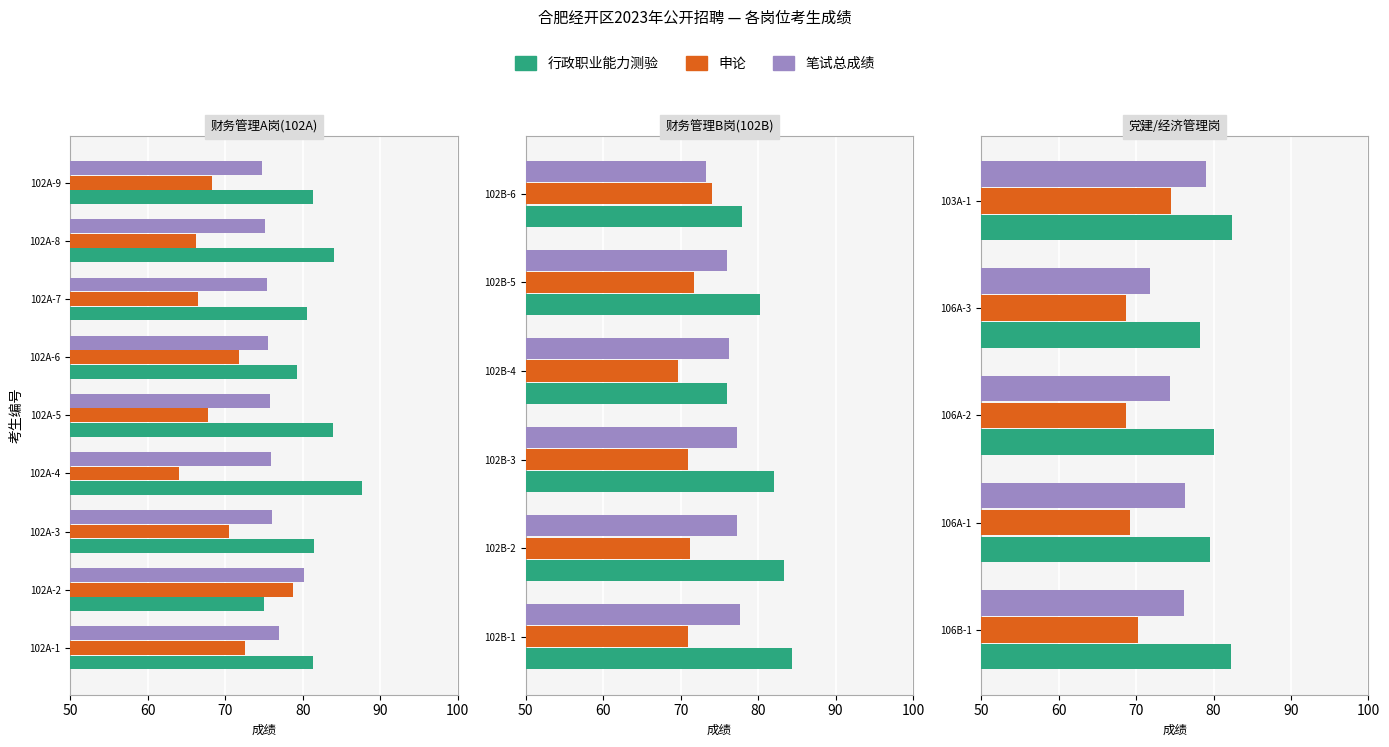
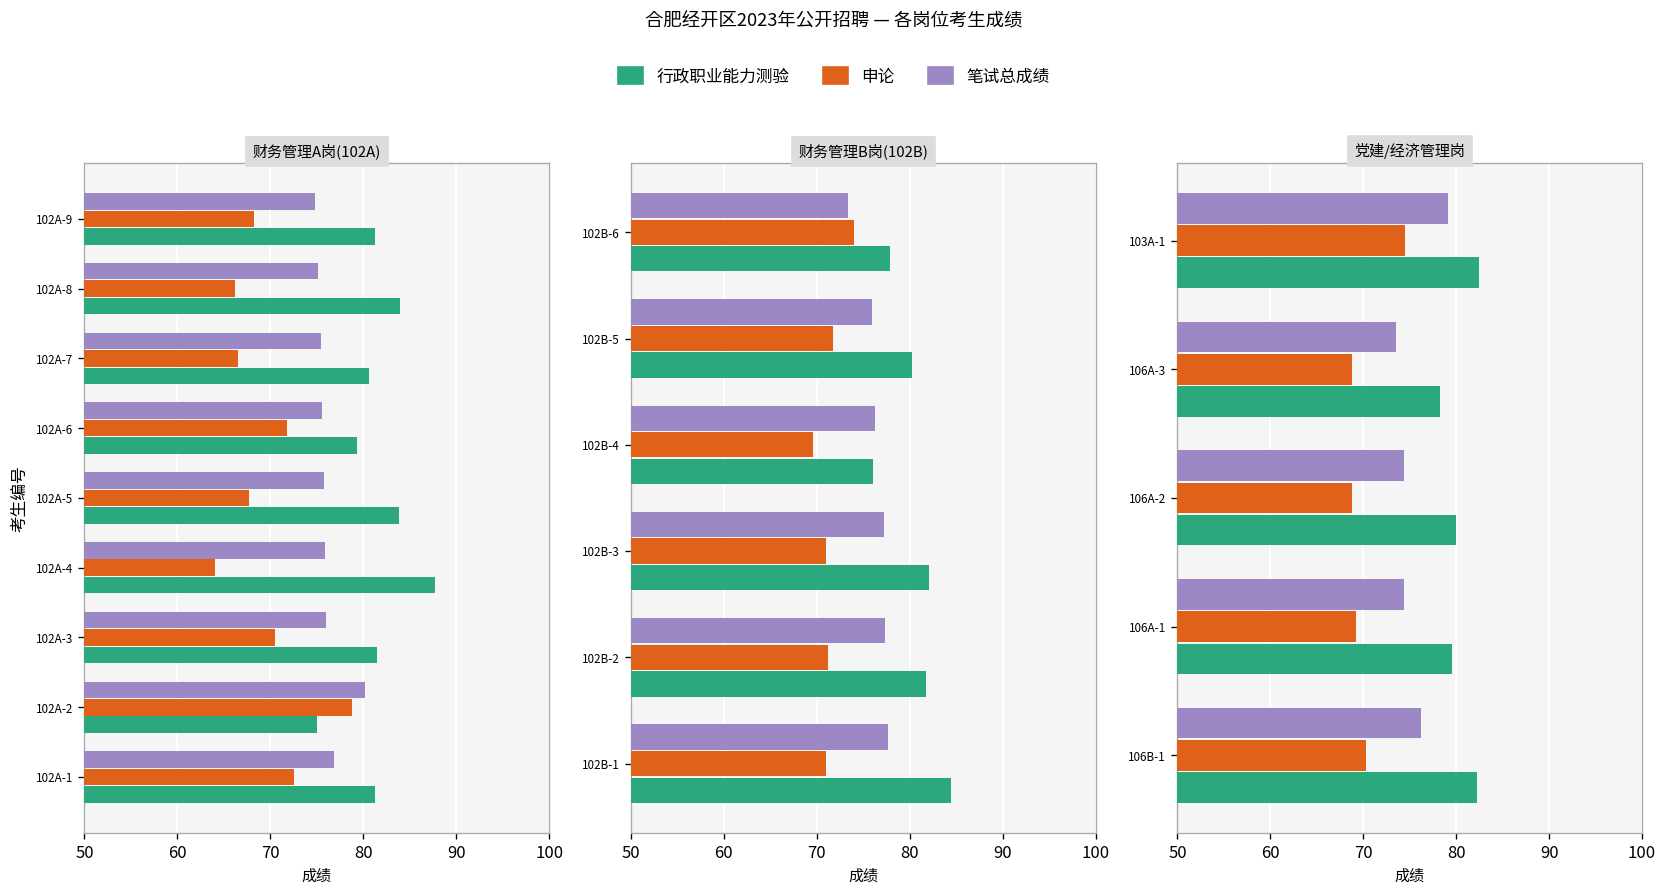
财务管理B岗(102B), 行政职业能力测验, 102B-2: 83 -> 82
党建/经济管理岗, 笔试总成绩, 106A-3: 72 -> 74
党建/经济管理岗, 笔试总成绩, 106A-1: 76 -> 74
